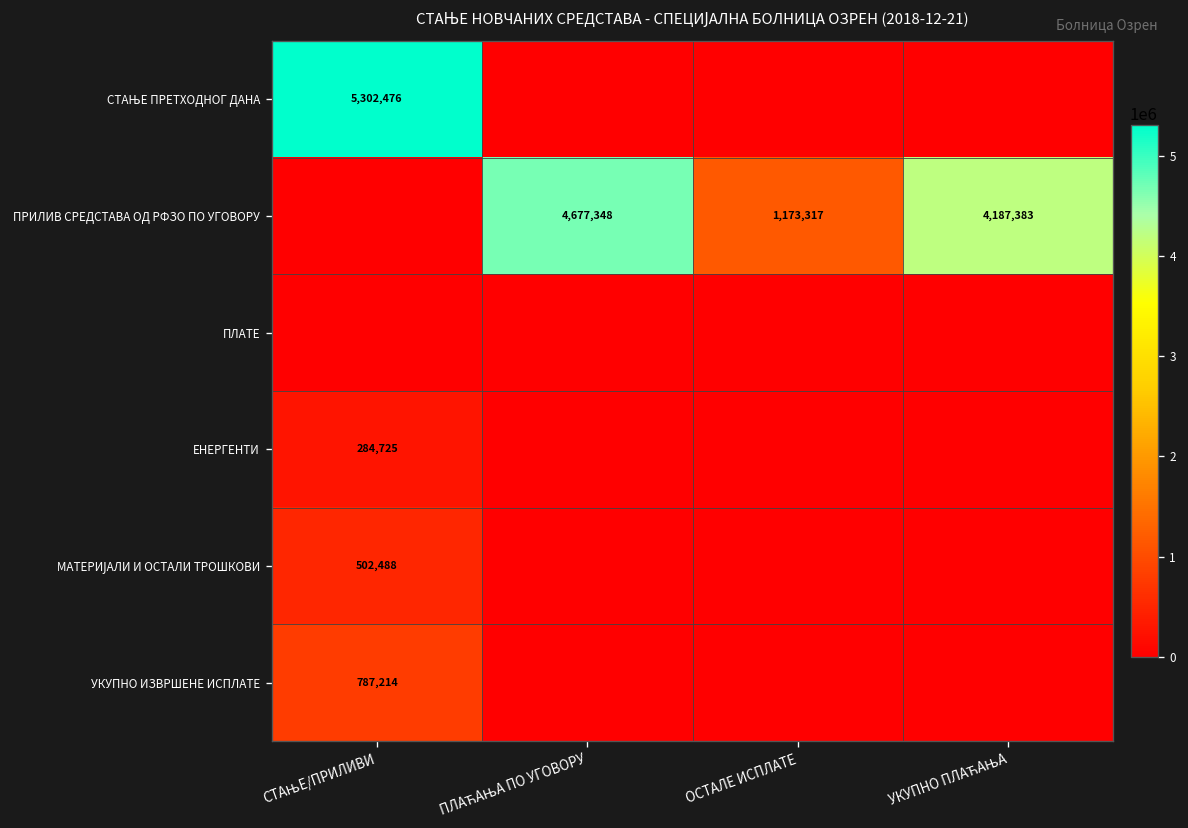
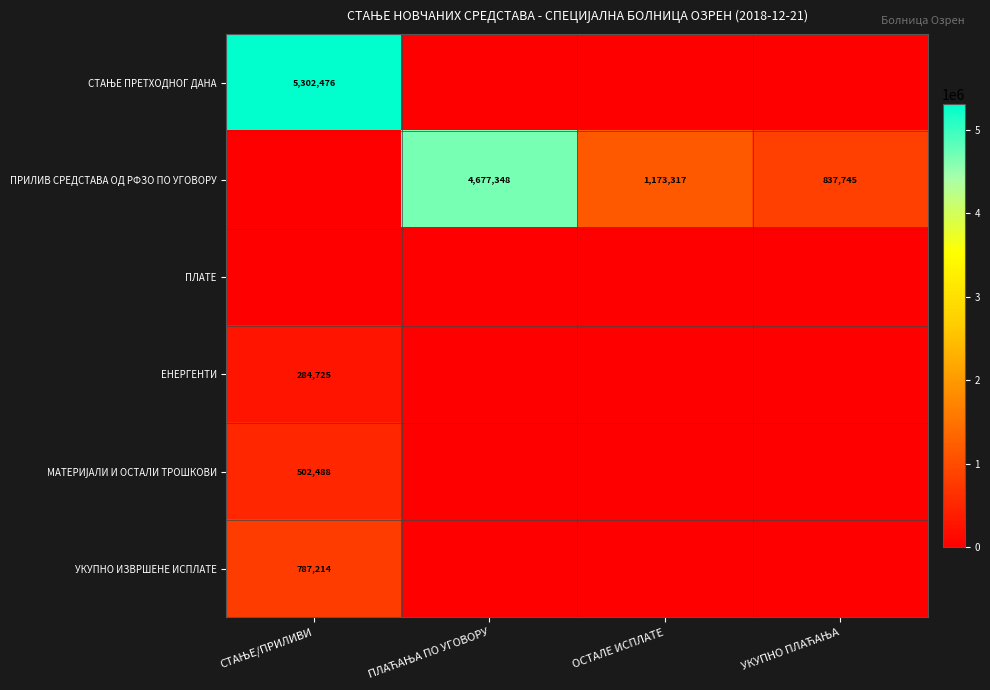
ПРИЛИВ СРЕДСТАВА ОД РФЗО ПО УГОВОРУ, УКУПНО ПЛАЋАЊА: 4,187,383 -> 837,745
